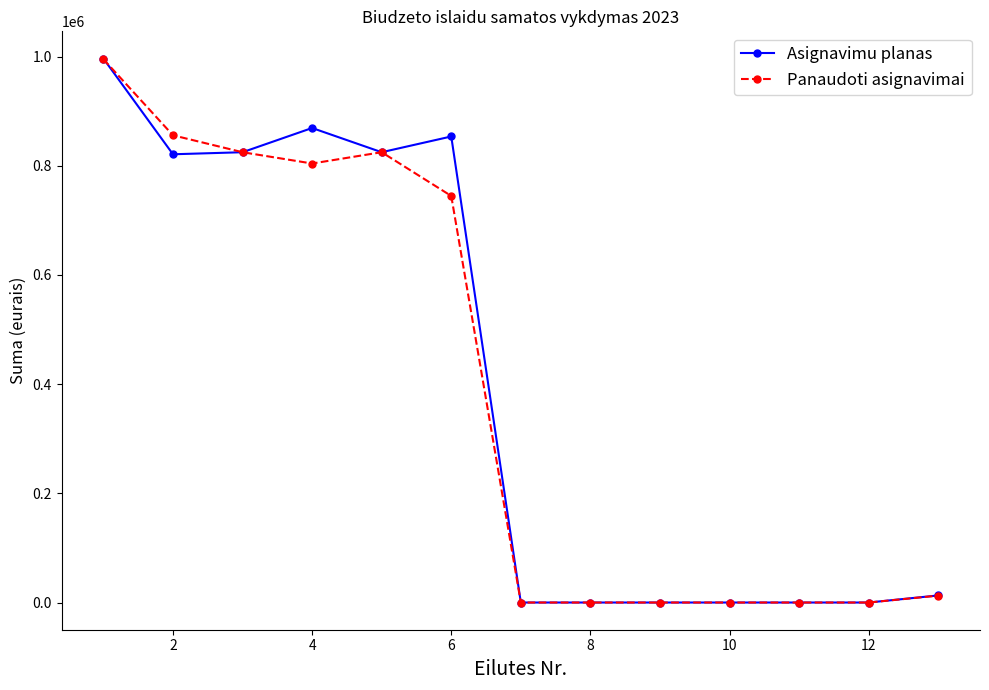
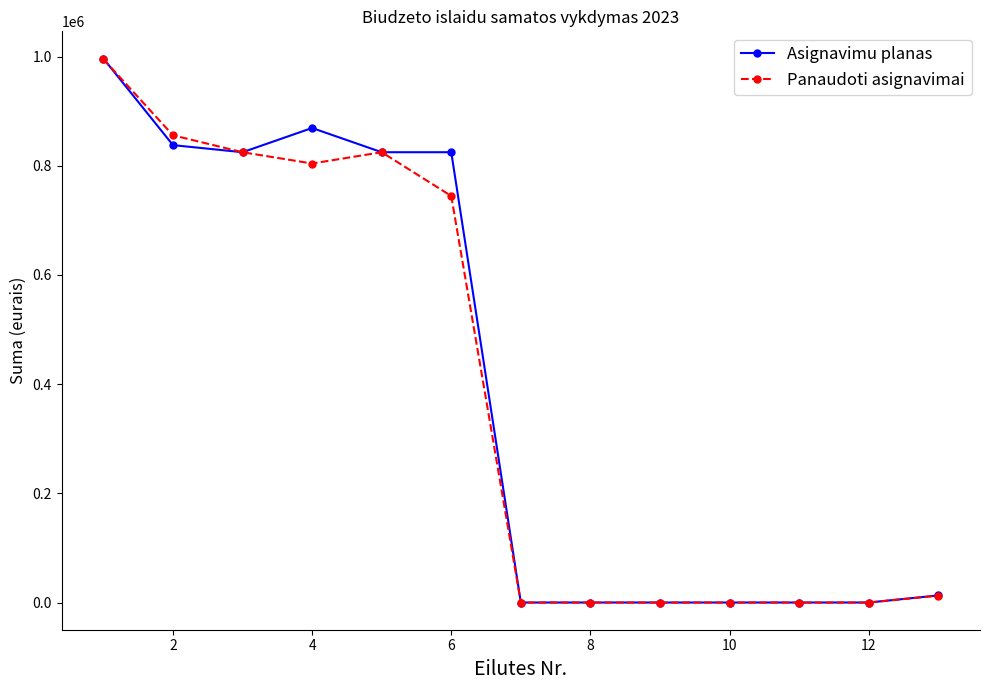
Asignavimu planas, 2: 820000 -> 840000
Asignavimu planas, 6: 850000 -> 820000
